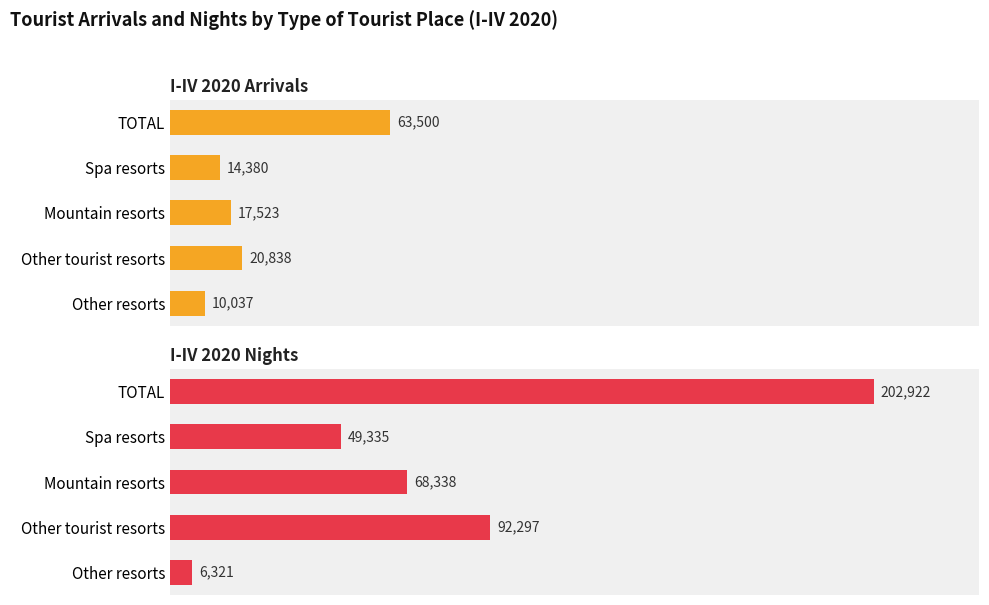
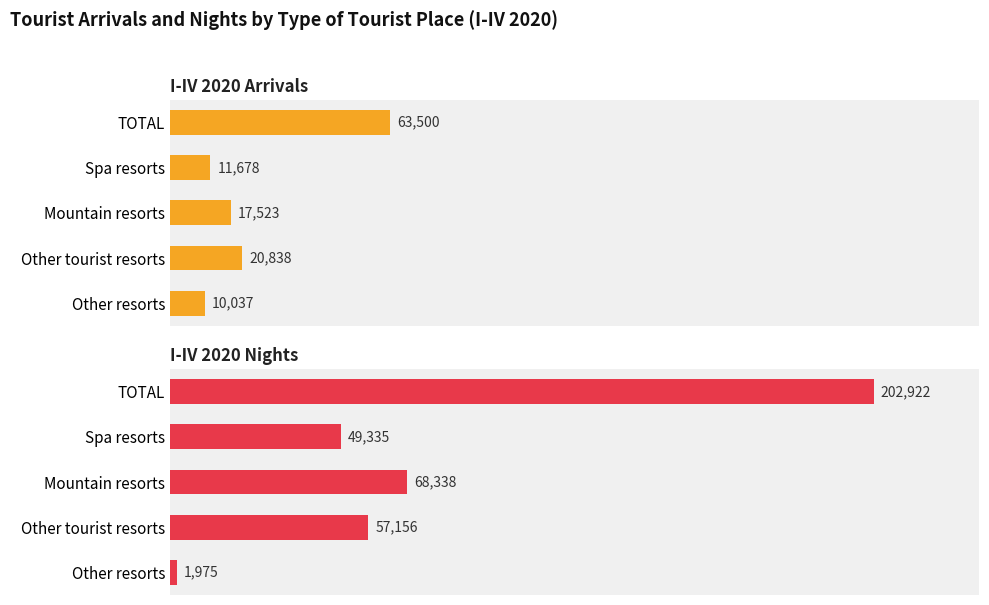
I-IV 2020 Arrivals, Spa resorts: 14,380 -> 11,678
I-IV 2020 Nights, Other tourist resorts: 92,297 -> 57,156
I-IV 2020 Nights, Other resorts: 6,321 -> 1,975
